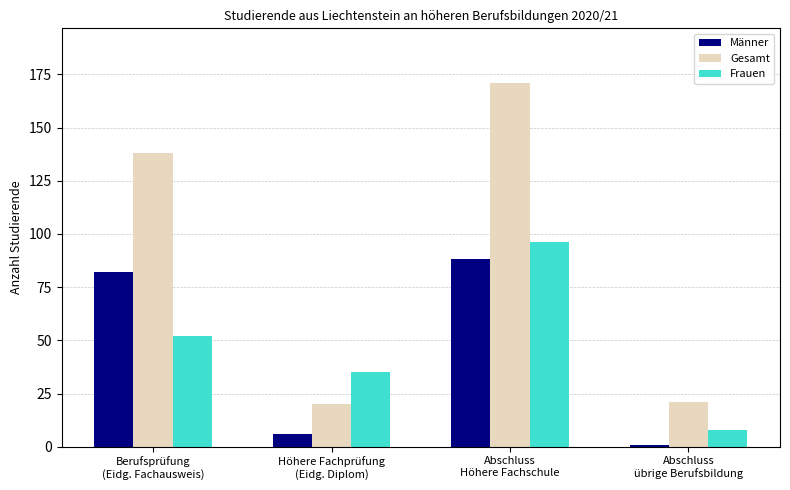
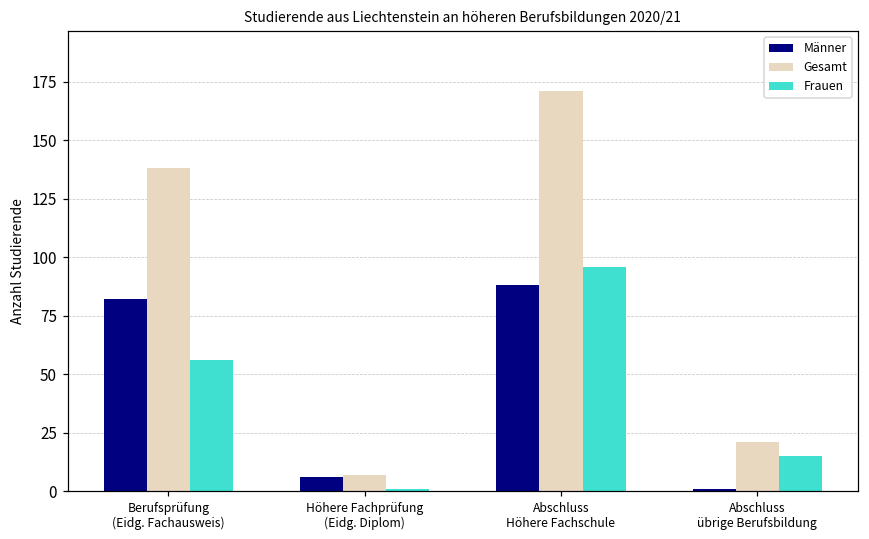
Frauen, Berufsprüfung (Eidg. Fachausweis): 52 -> 56
Gesamt, Höhere Fachprüfung (Eidg. Diplom): 20 -> 7
Frauen, Höhere Fachprüfung (Eidg. Diplom): 35 -> 1
Frauen, Abschluss übrige Berufsbildung: 8 -> 15
